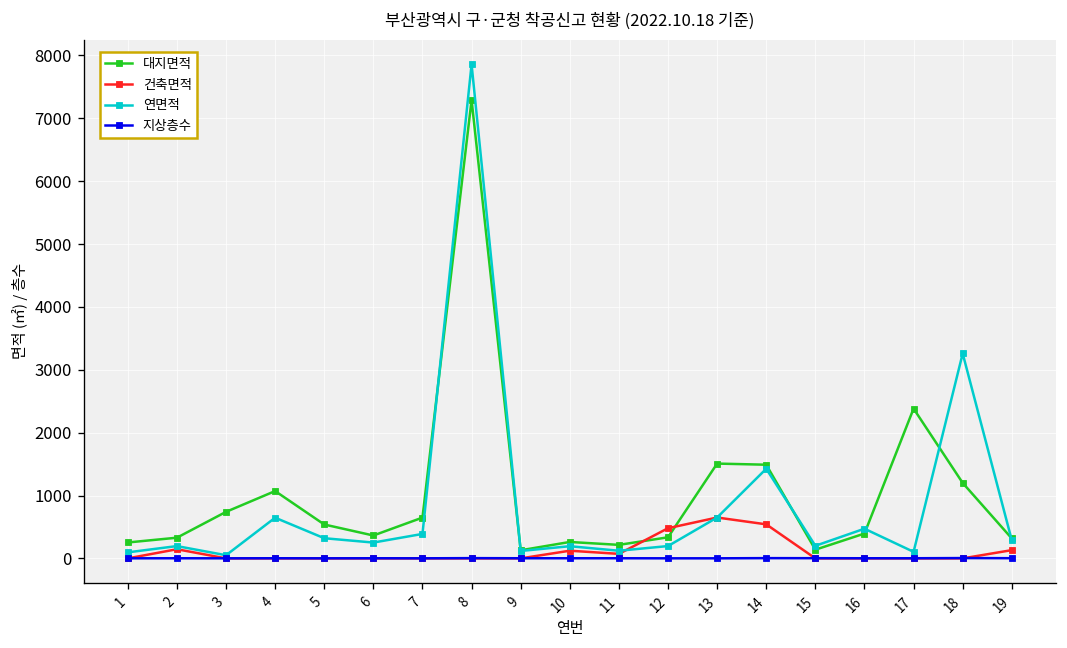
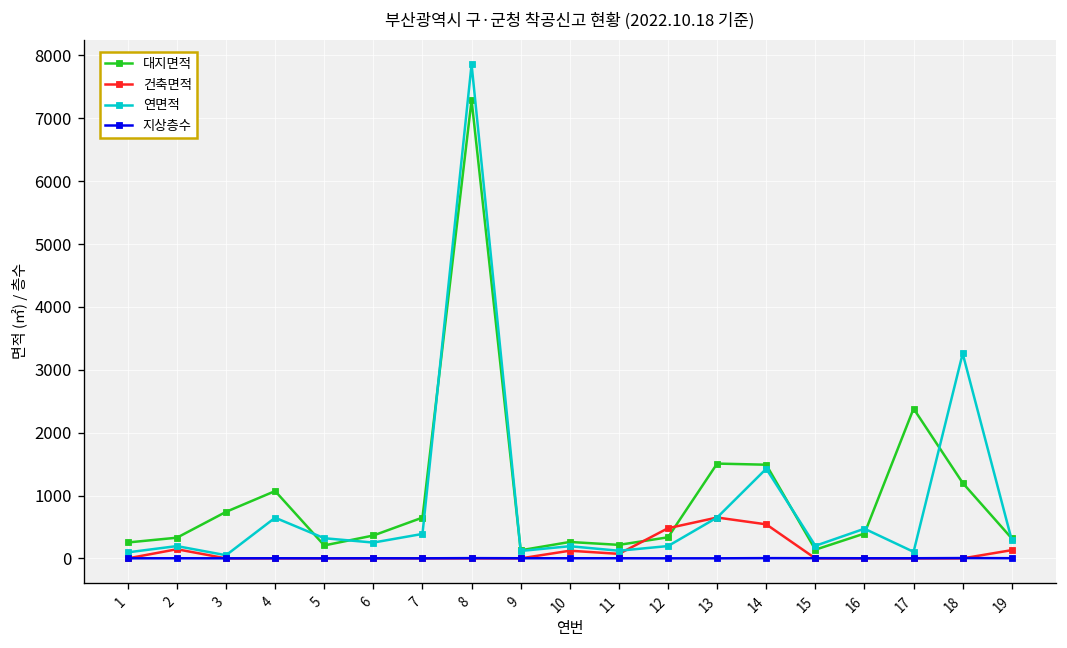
대지면적, 5: 500 -> 200
